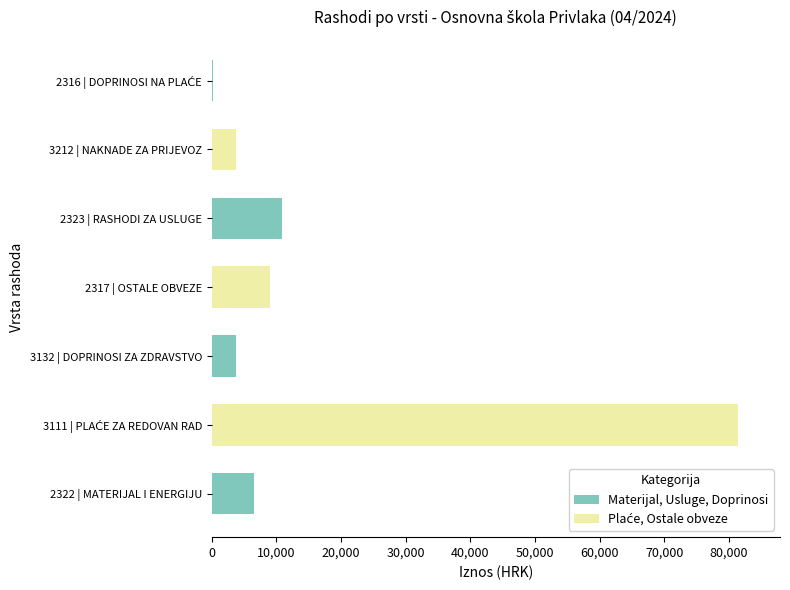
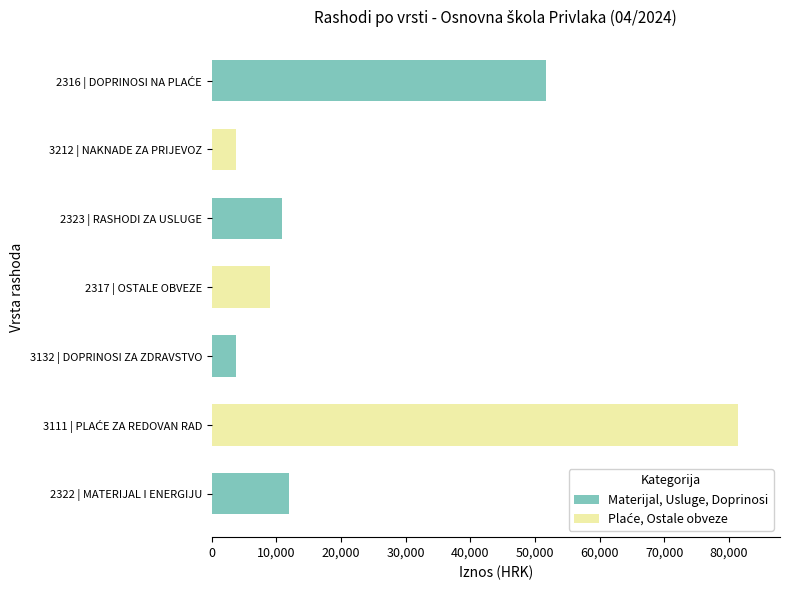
2316 | DOPRINOSI NA PLAĆE: 0 -> 52,000
2322 | MATERIJAL I ENERGIJU: 7,000 -> 12,000
